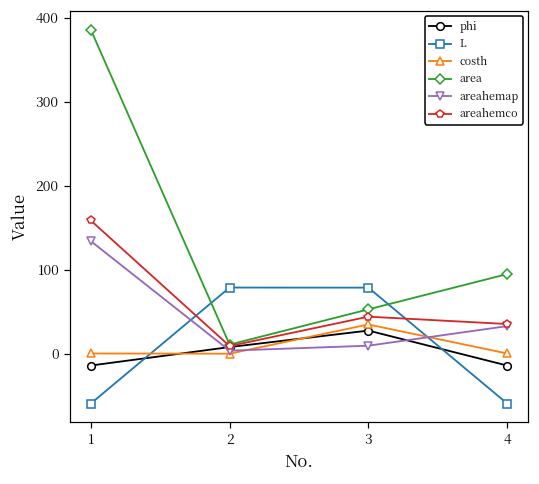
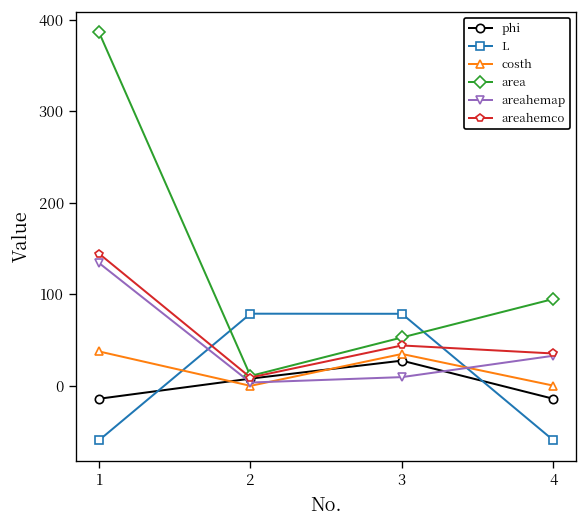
costh, 1: 0 -> 40
areahemco, 1: 160 -> 140
